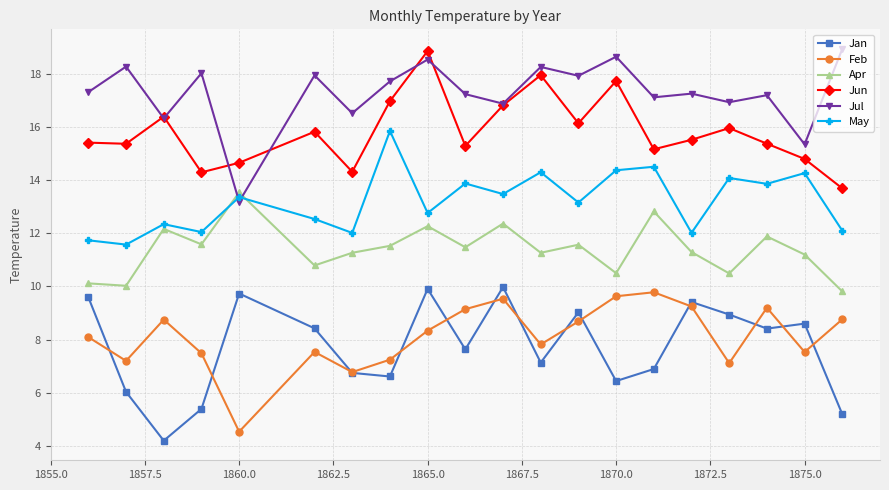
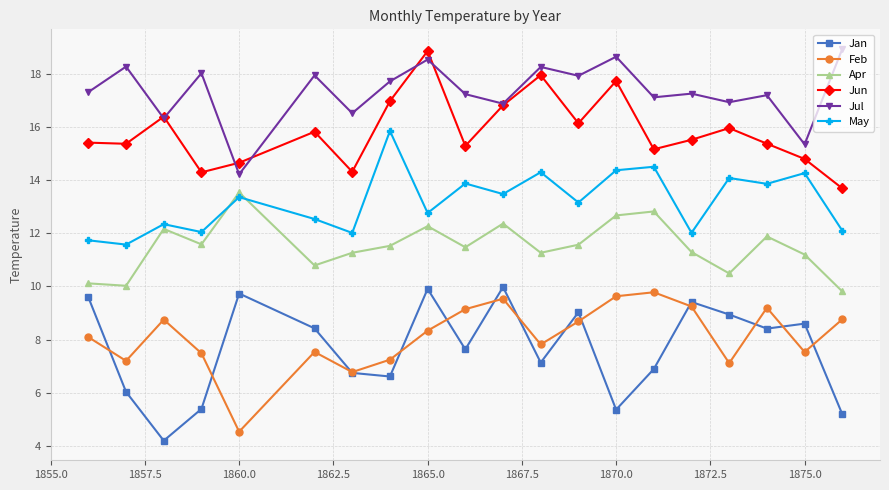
Jul, 1860.0: 13.2 -> 14.2
Jan, 1870.0: 6.4 -> 5.4
Apr, 1870.0: 10.5 -> 12.7
